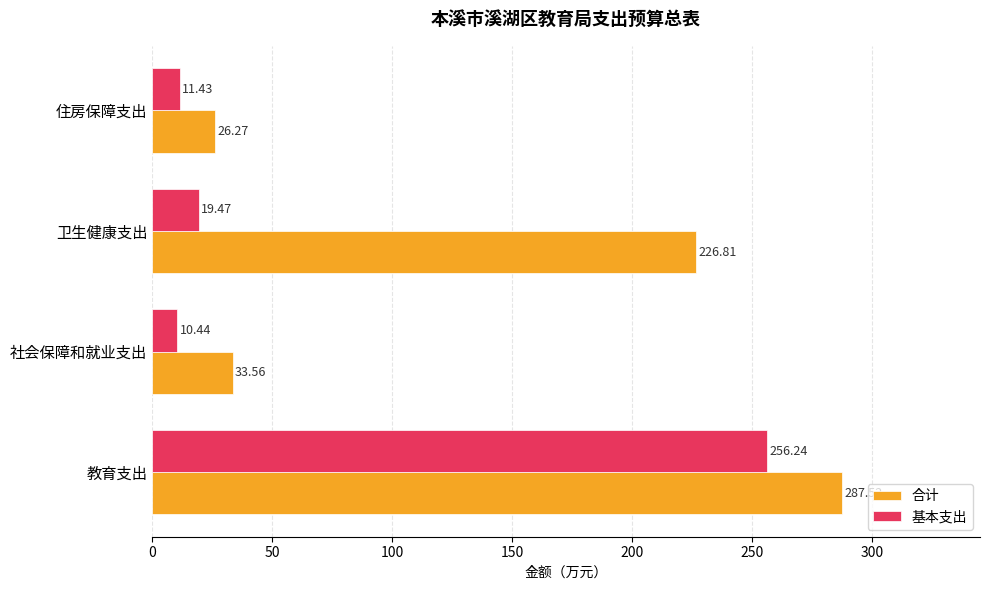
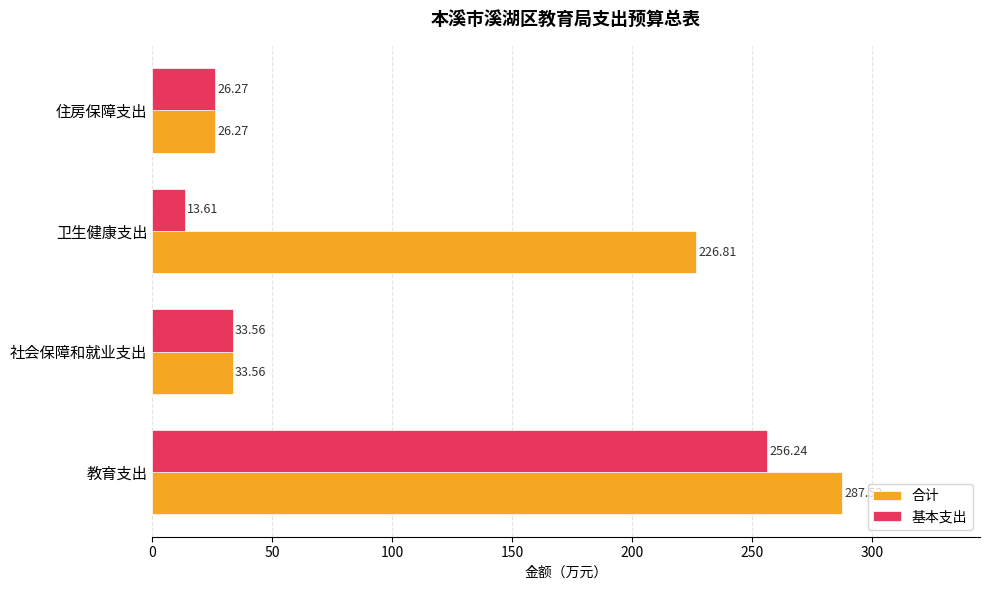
基本支出, 住房保障支出: 11.43 -> 26.27
基本支出, 卫生健康支出: 19.47 -> 13.61
基本支出, 社会保障和就业支出: 10.44 -> 33.56
